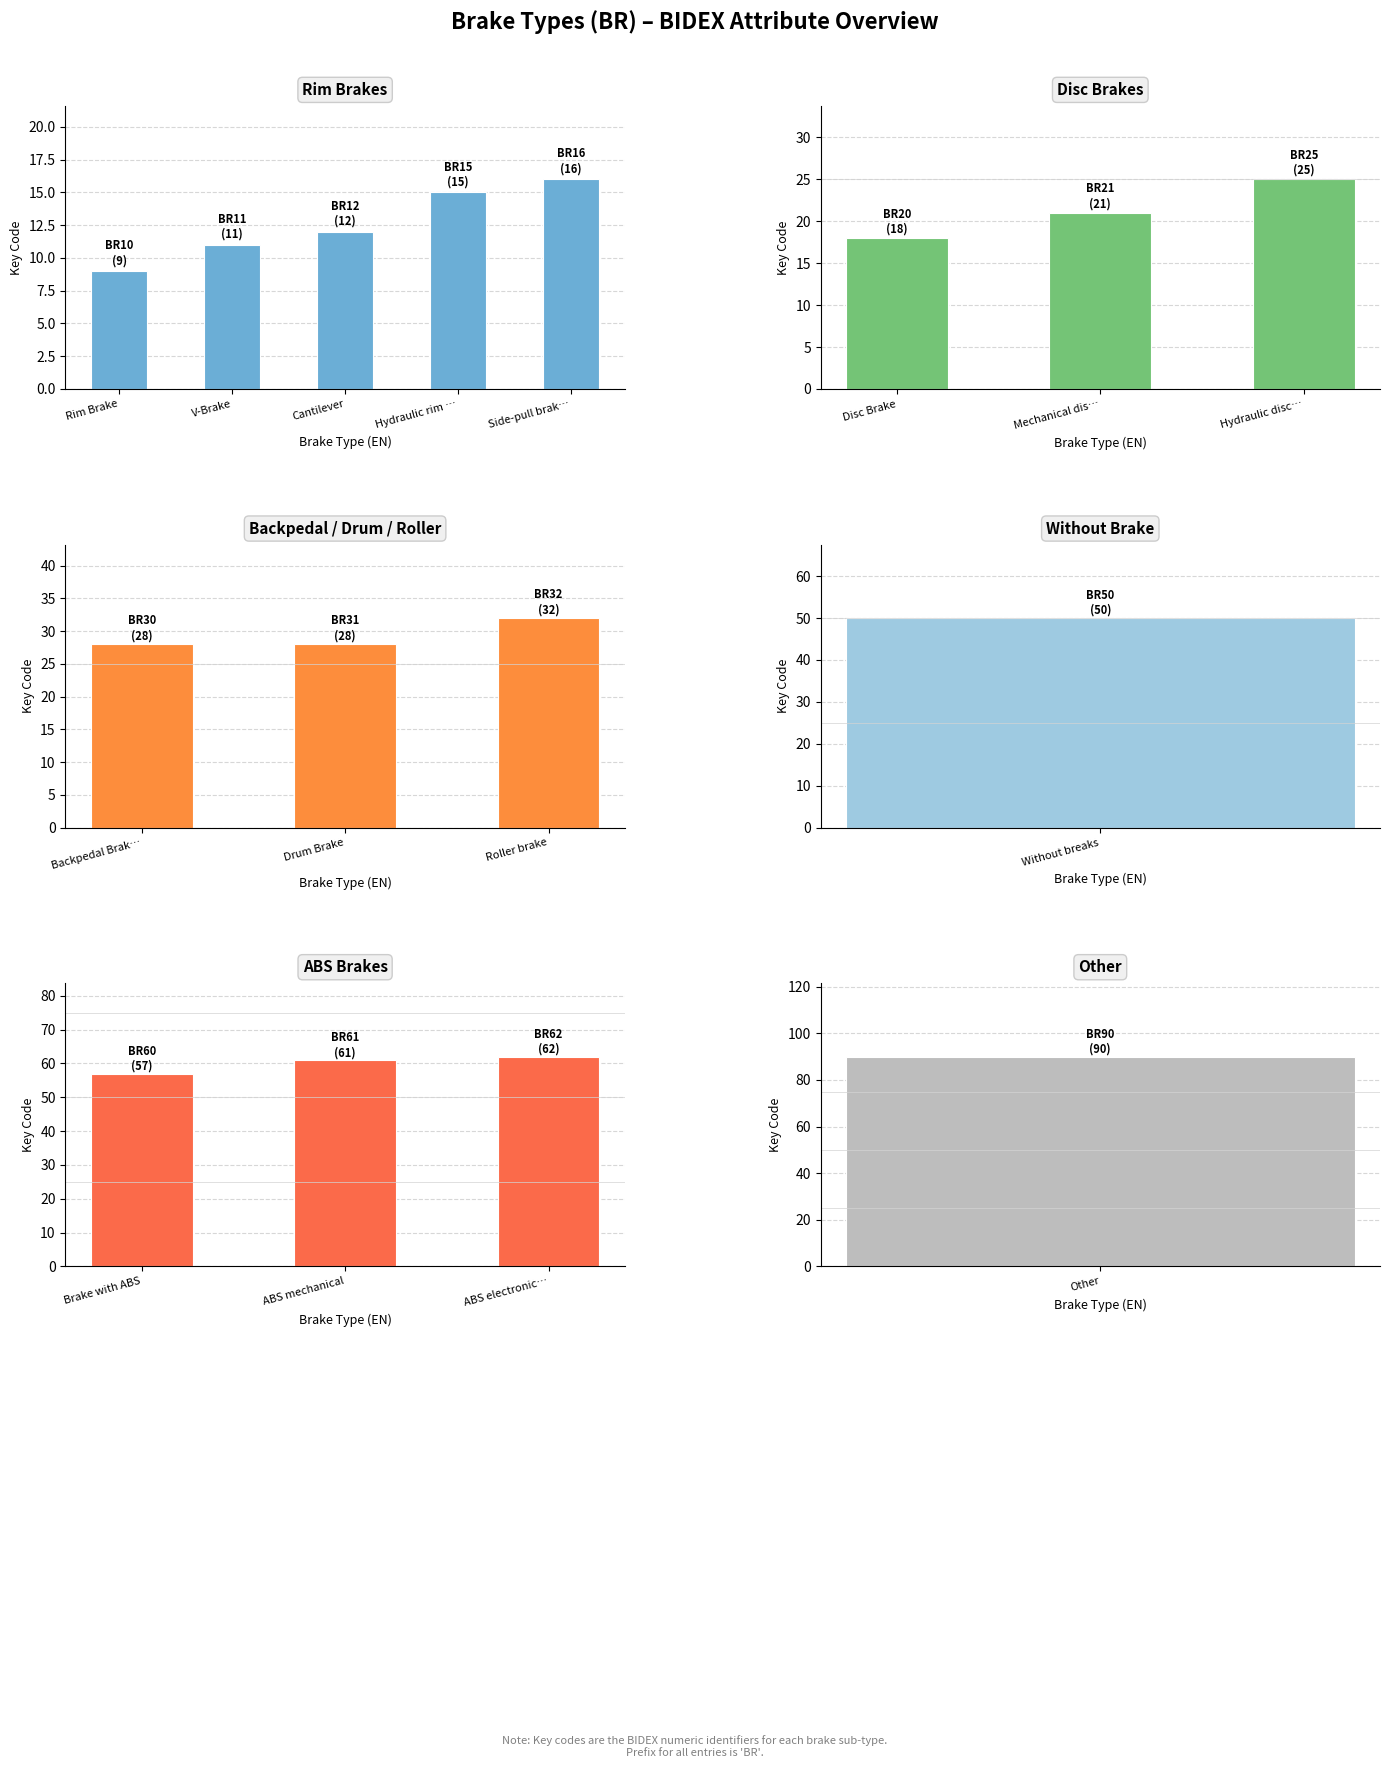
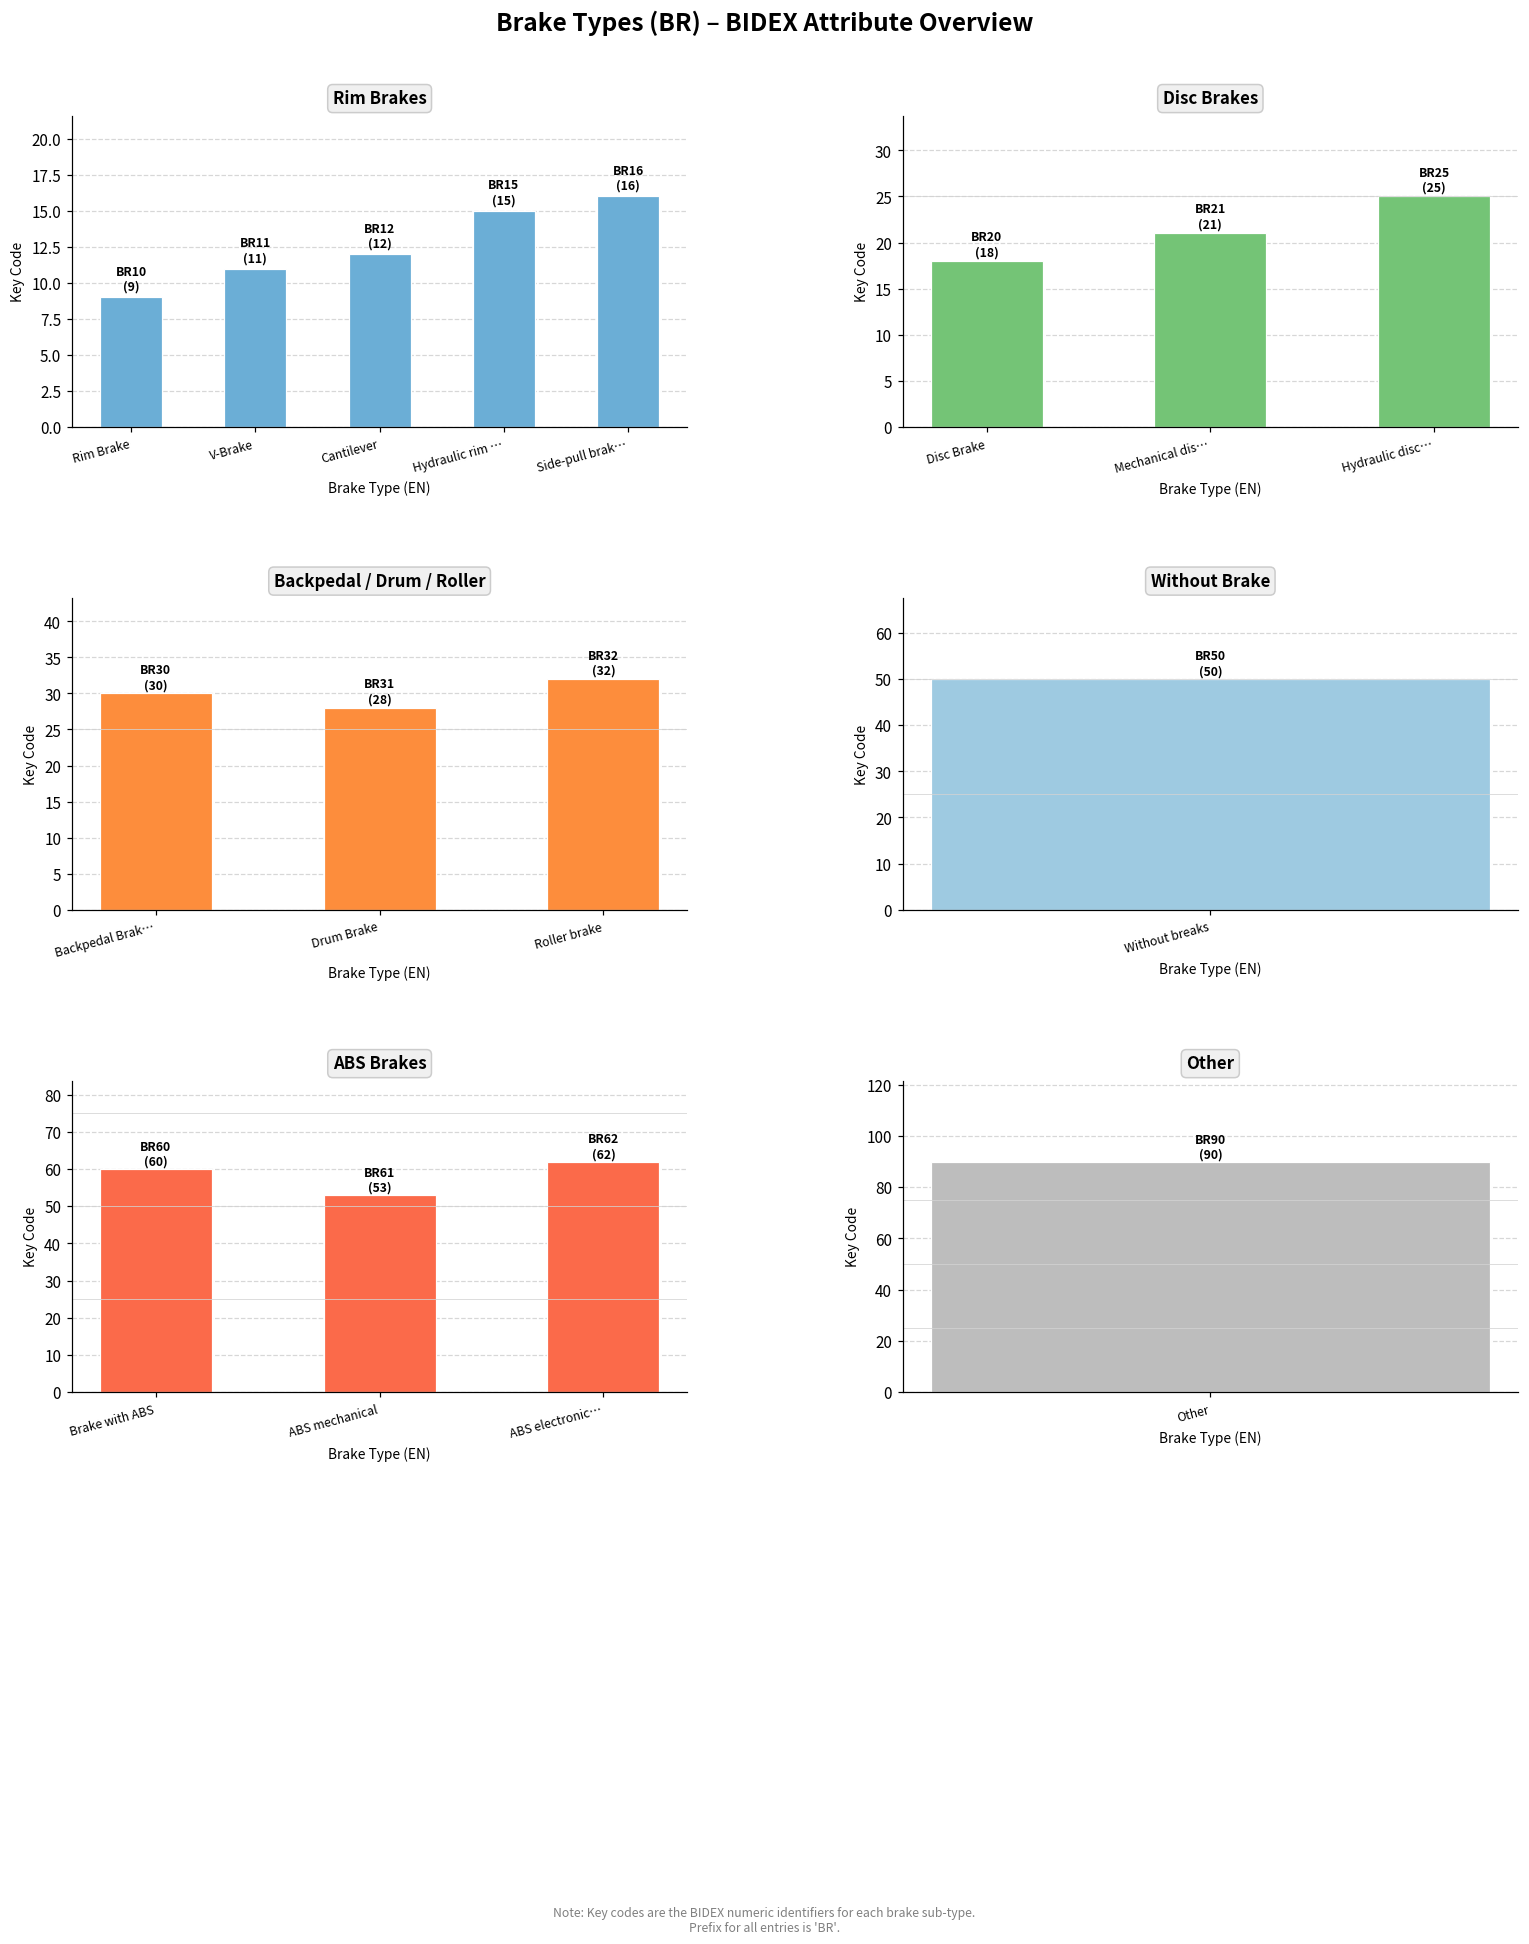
Backpedal / Drum / Roller, Backpedal Brak…: (28) -> (30)
ABS Brakes, Brake with ABS: (57) -> (60)
ABS Brakes, ABS mechanical: (61) -> (53)
